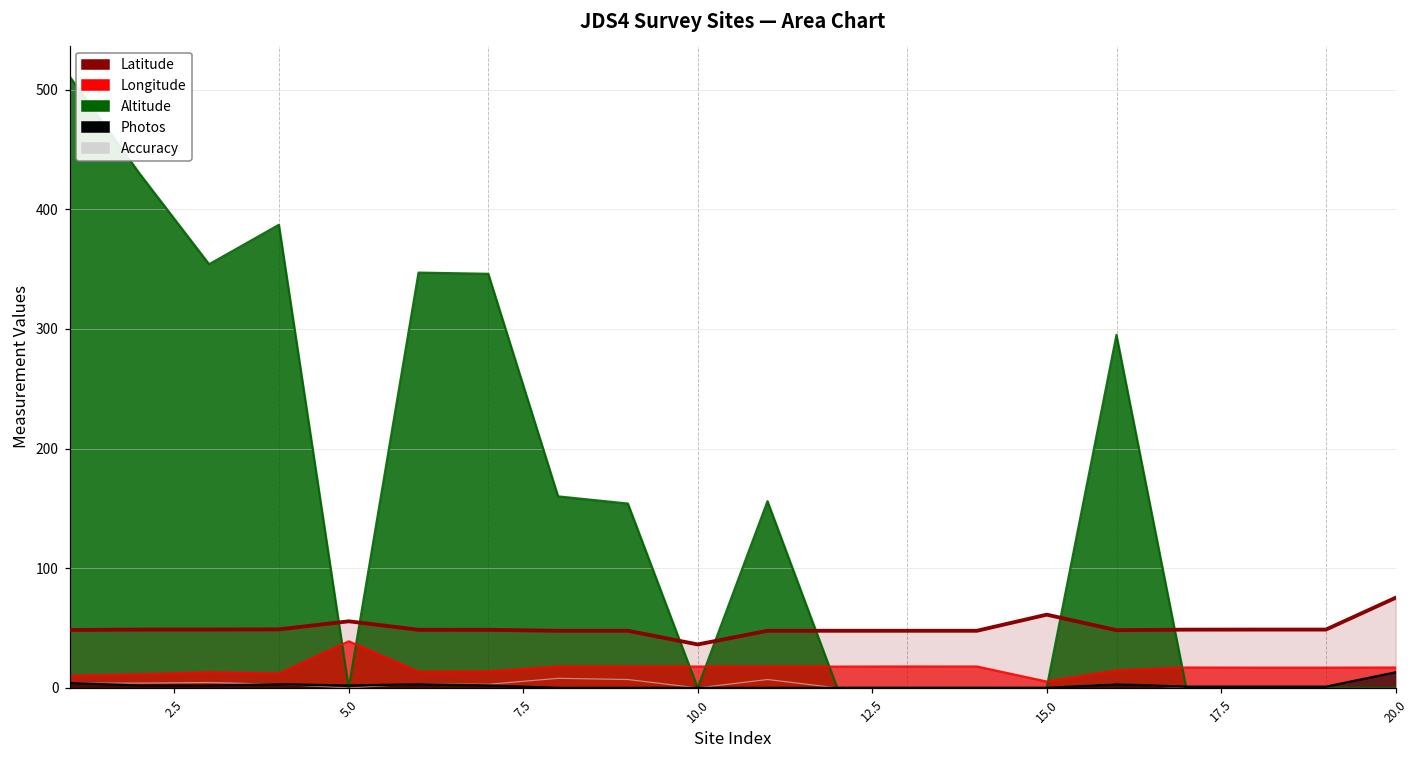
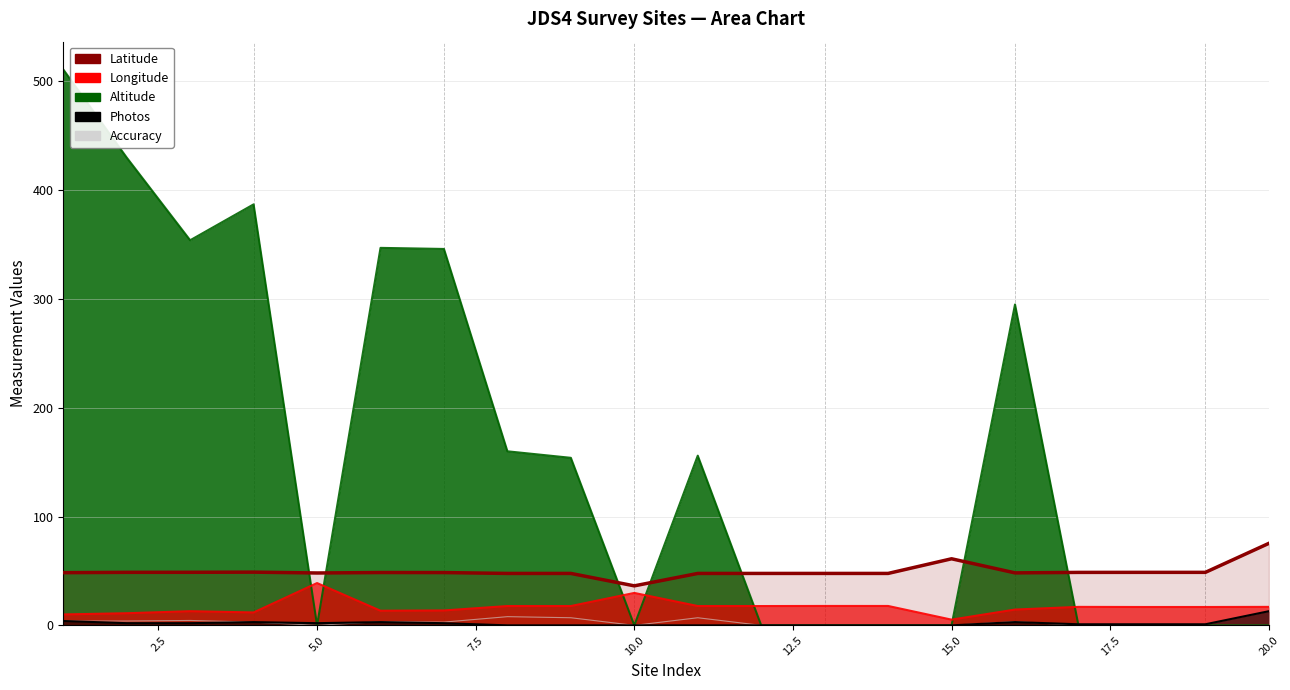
Latitude, 5.0: 56 -> 48
Longitude, 10.0: 18 -> 30
